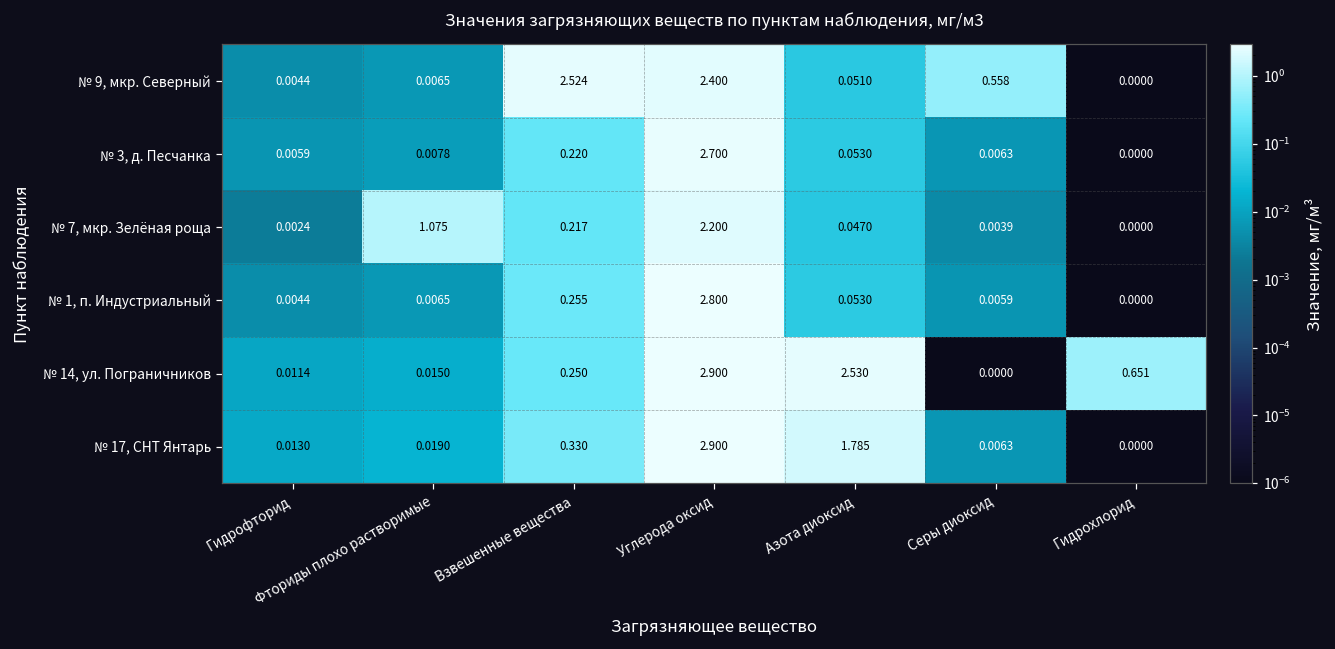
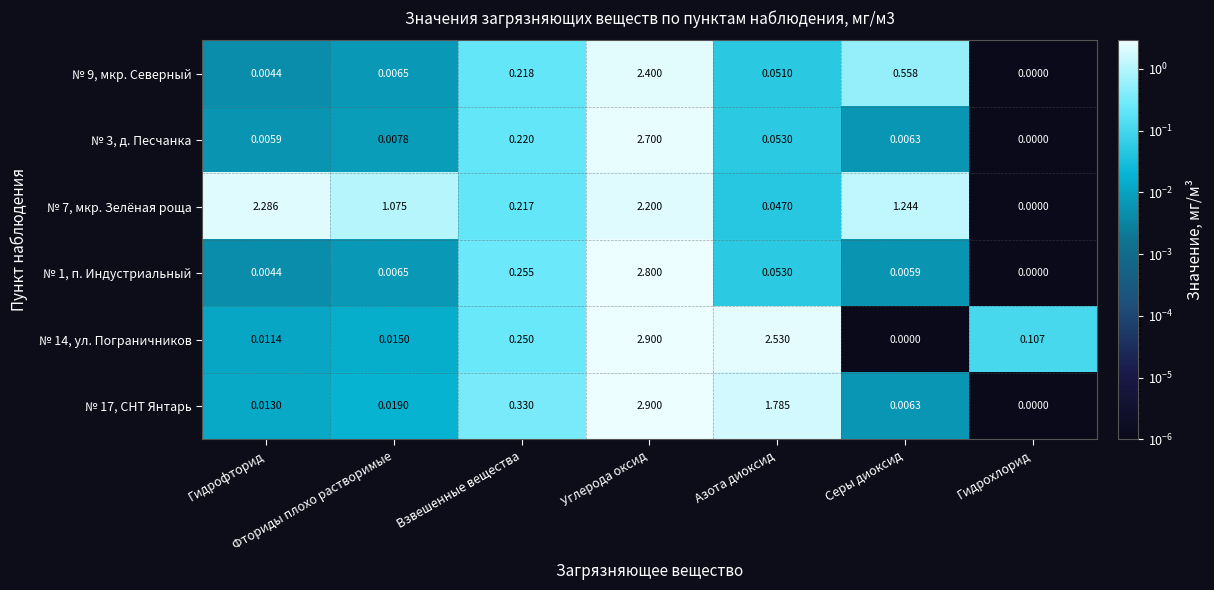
№ 9, мкр. Северный, Взвешенные вещества: 2.524 -> 0.218
№ 7, мкр. Зелёная роща, Гидрофторид: 0.0024 -> 2.286
№ 7, мкр. Зелёная роща, Серы диоксид: 0.0039 -> 1.244
№ 14, ул. Пограничников, Гидрохлорид: 0.651 -> 0.107
